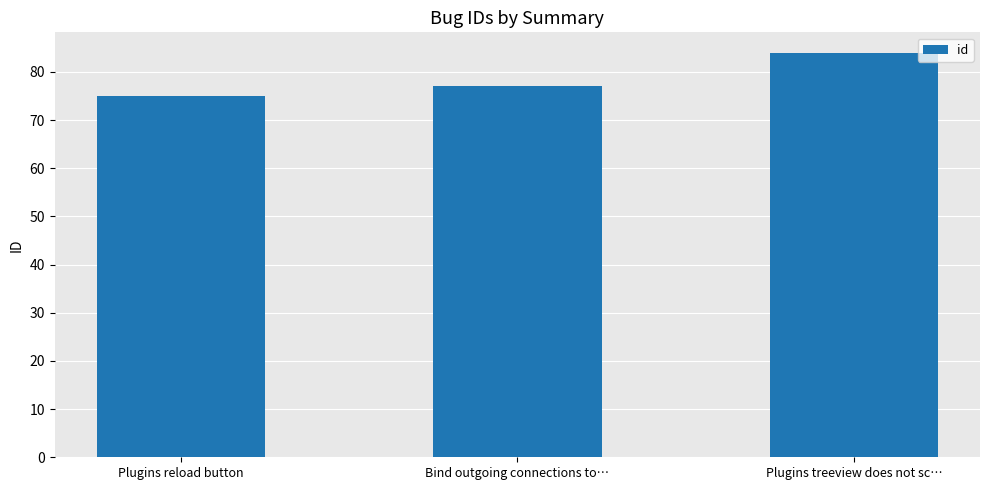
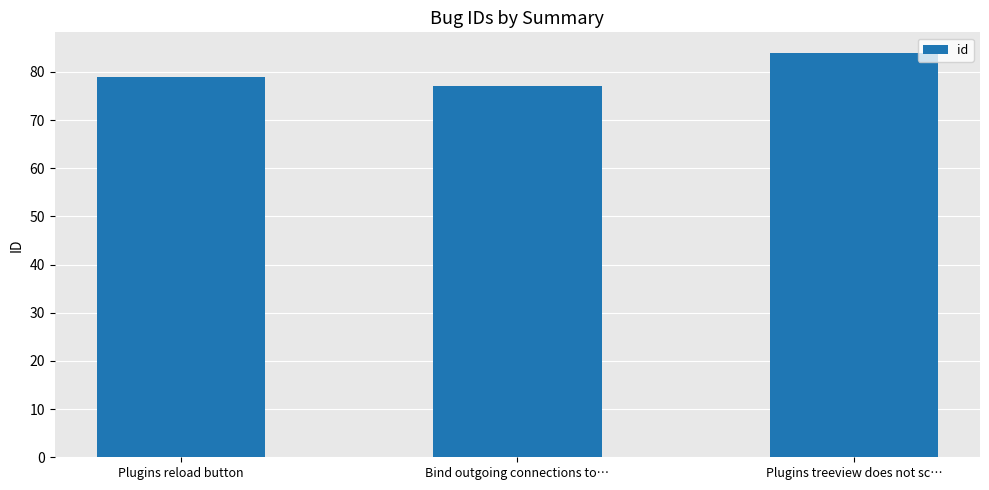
Plugins reload button: 75 -> 79
